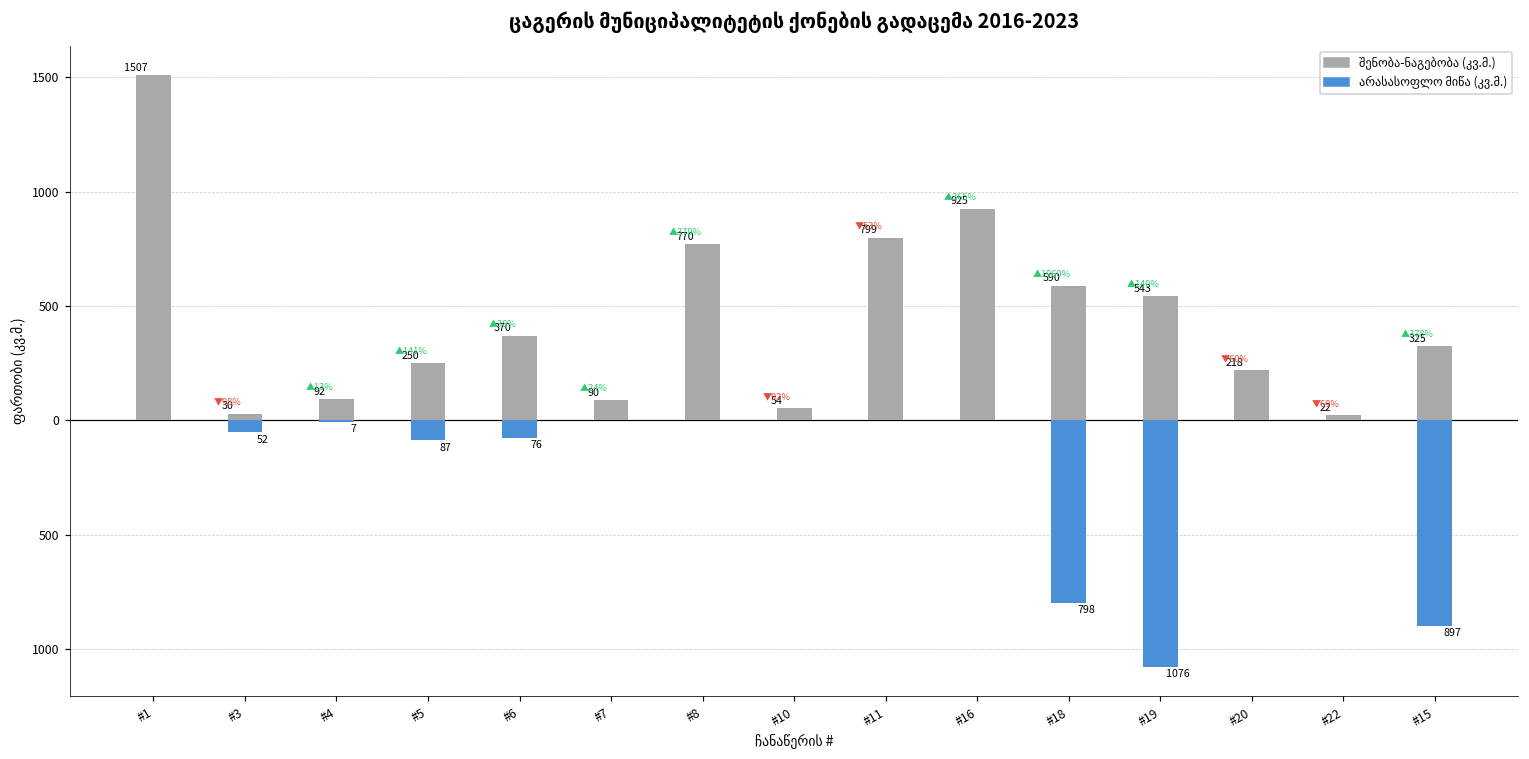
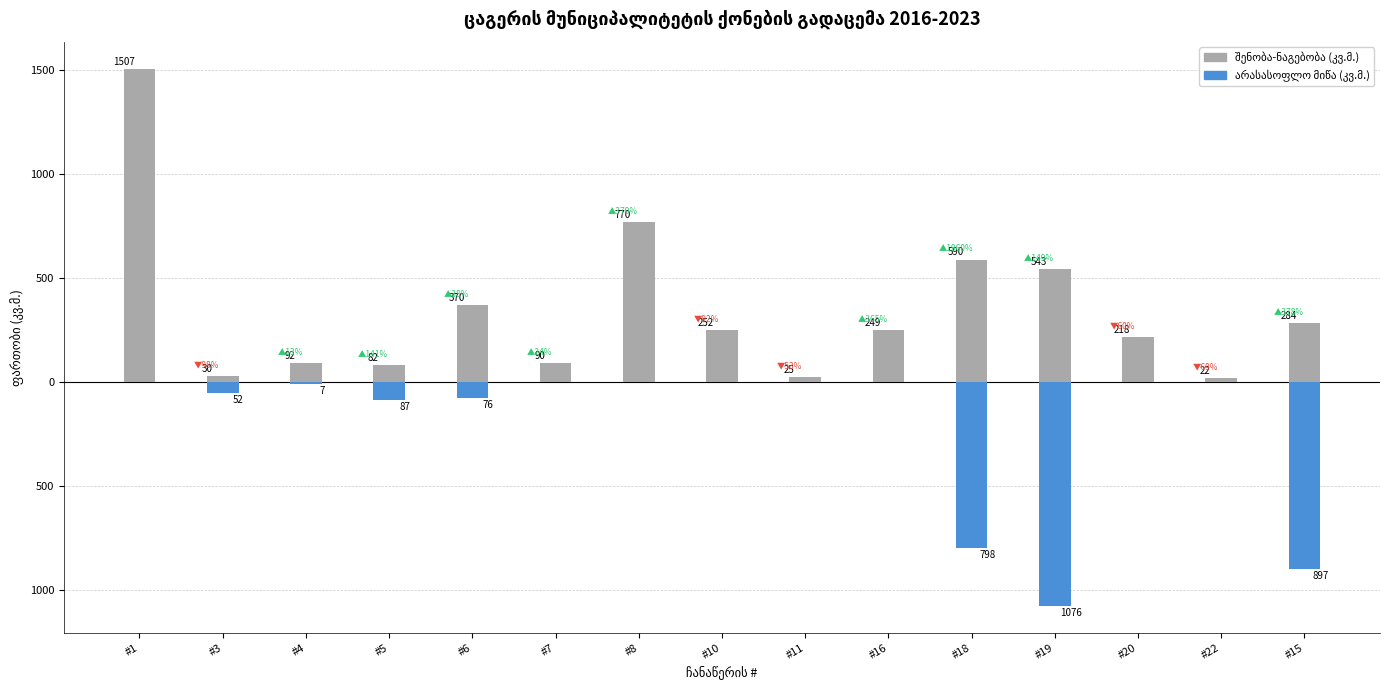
შენობა-ნაგებობა (კვ.მ.), #5: 250 -> 82
შენობა-ნაგებობა (კვ.მ.), #10: 54 -> 252
შენობა-ნაგებობა (კვ.მ.), #11: 799 -> 25
შენობა-ნაგებობა (კვ.მ.), #16: 925 -> 249
შენობა-ნაგებობა (კვ.მ.), #15: 325 -> 284
